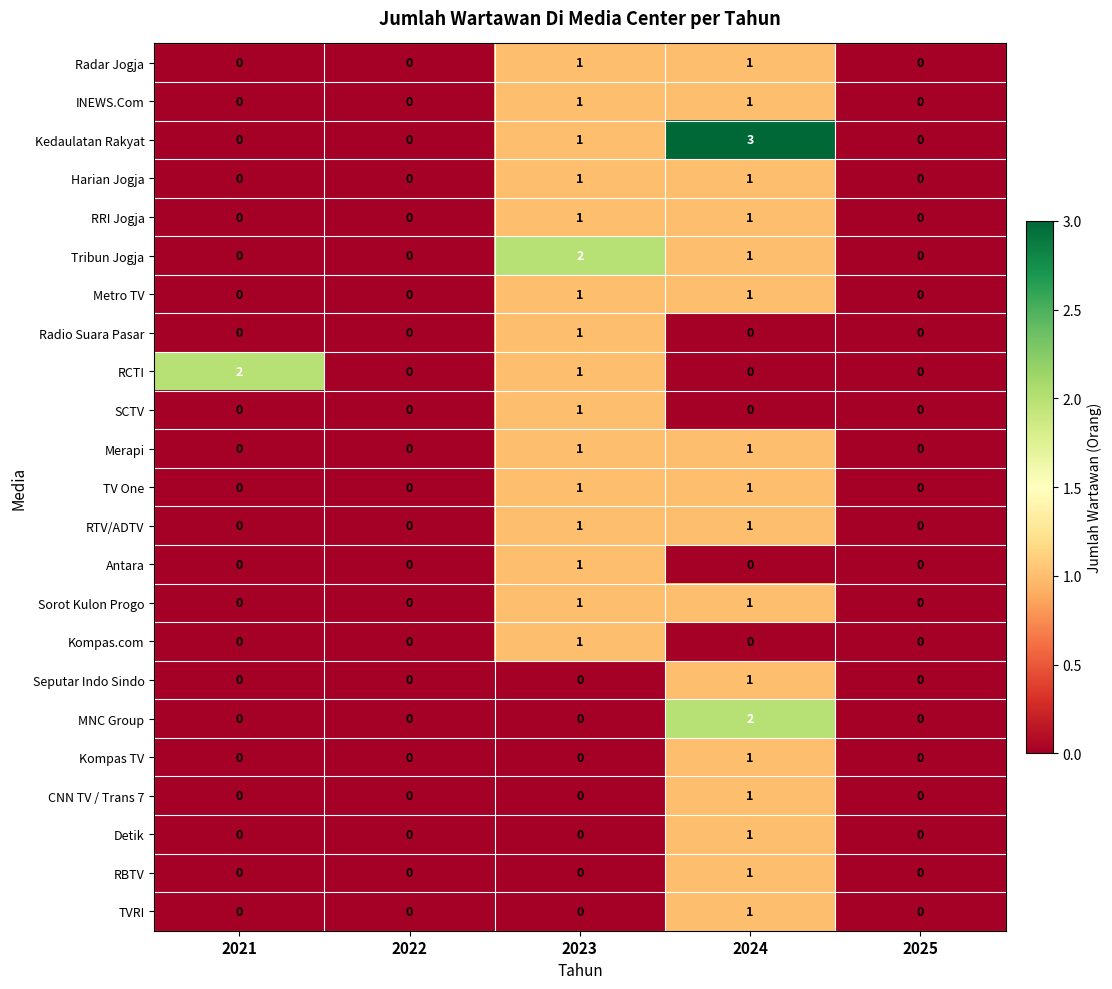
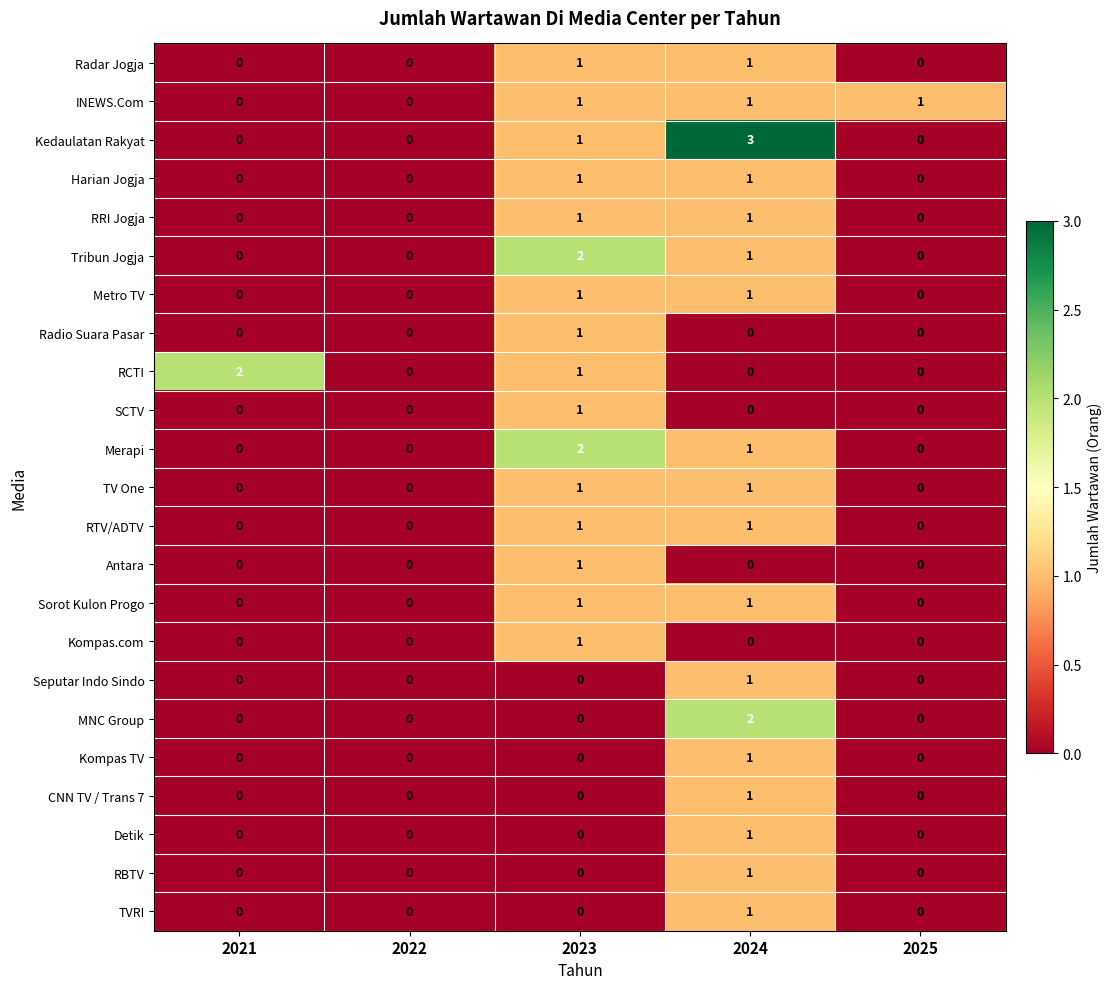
INEWS.Com, 2025: 0 -> 1
Merapi, 2023: 1 -> 2
